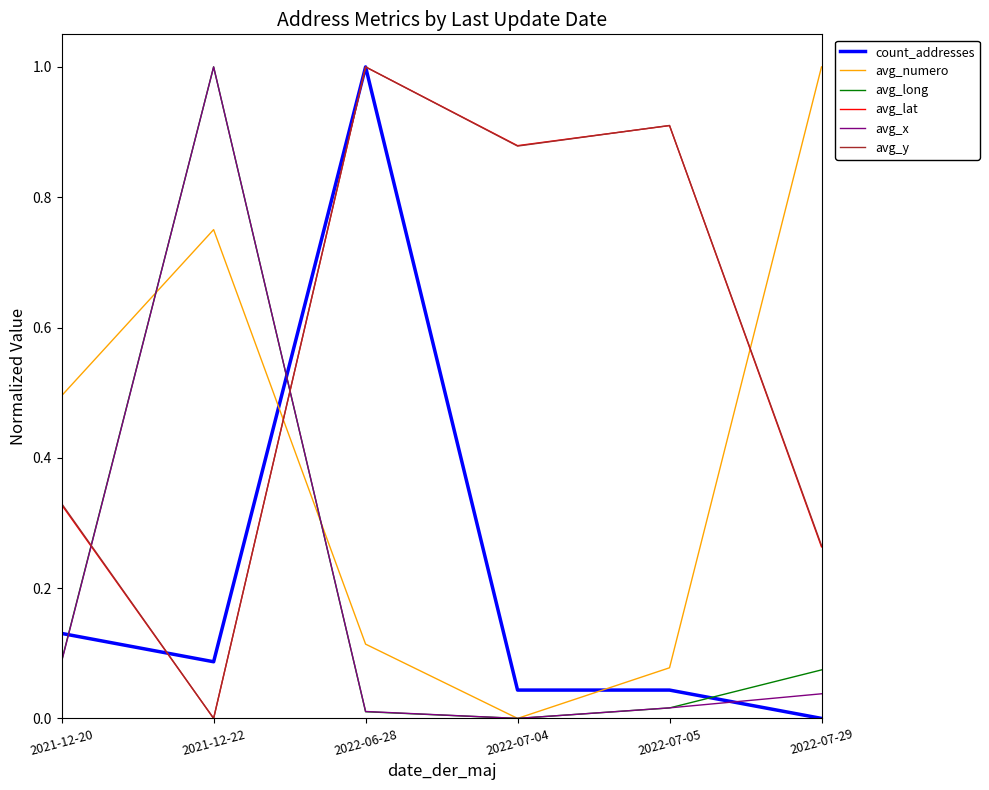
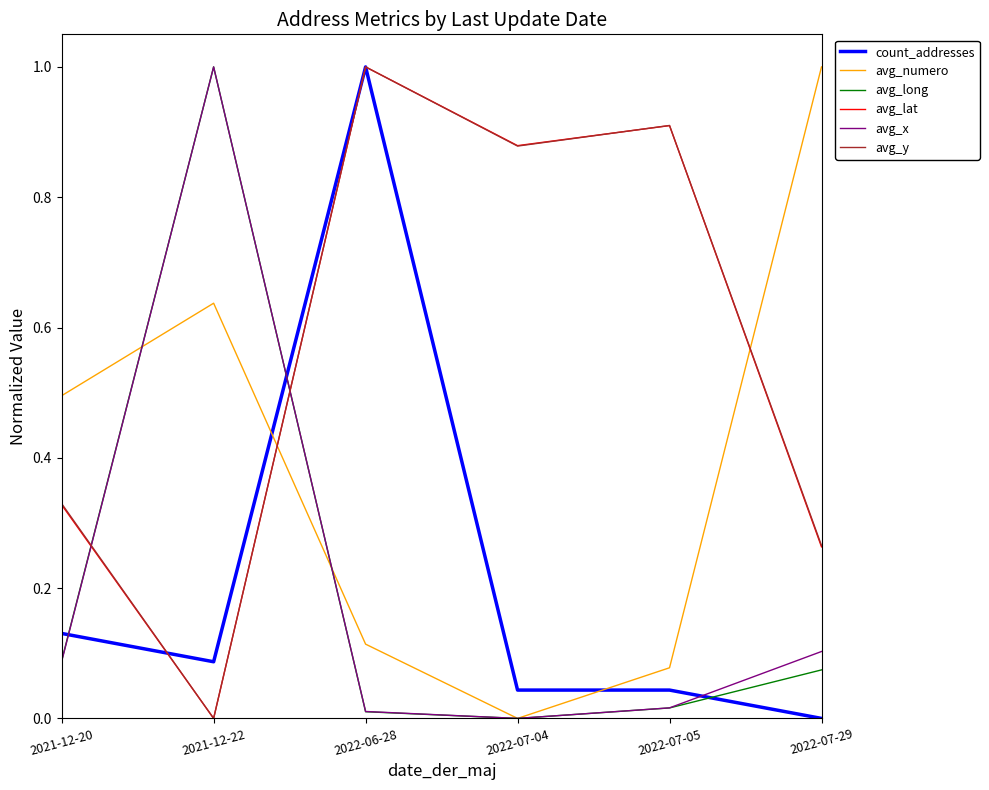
avg_numero, 2021-12-22: 0.75 -> 0.64
avg_x, 2022-07-29: 0.04 -> 0.10
